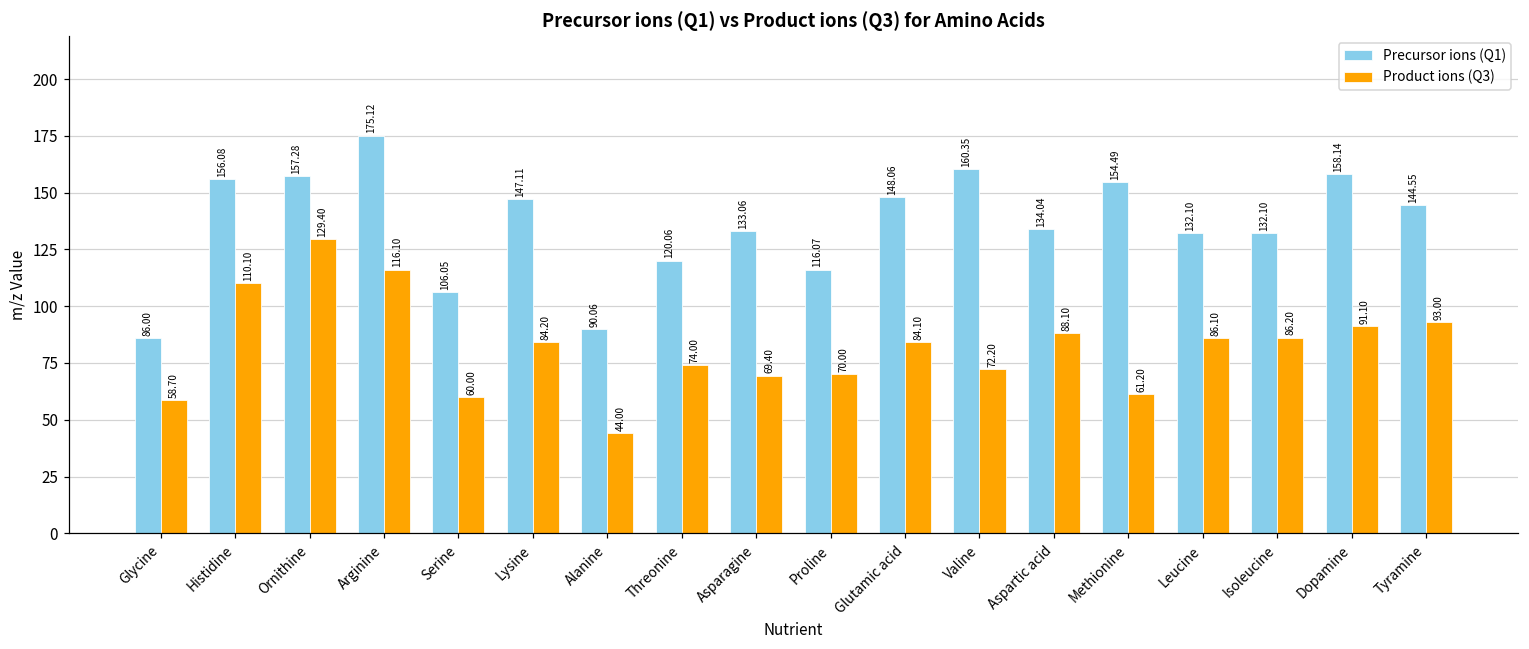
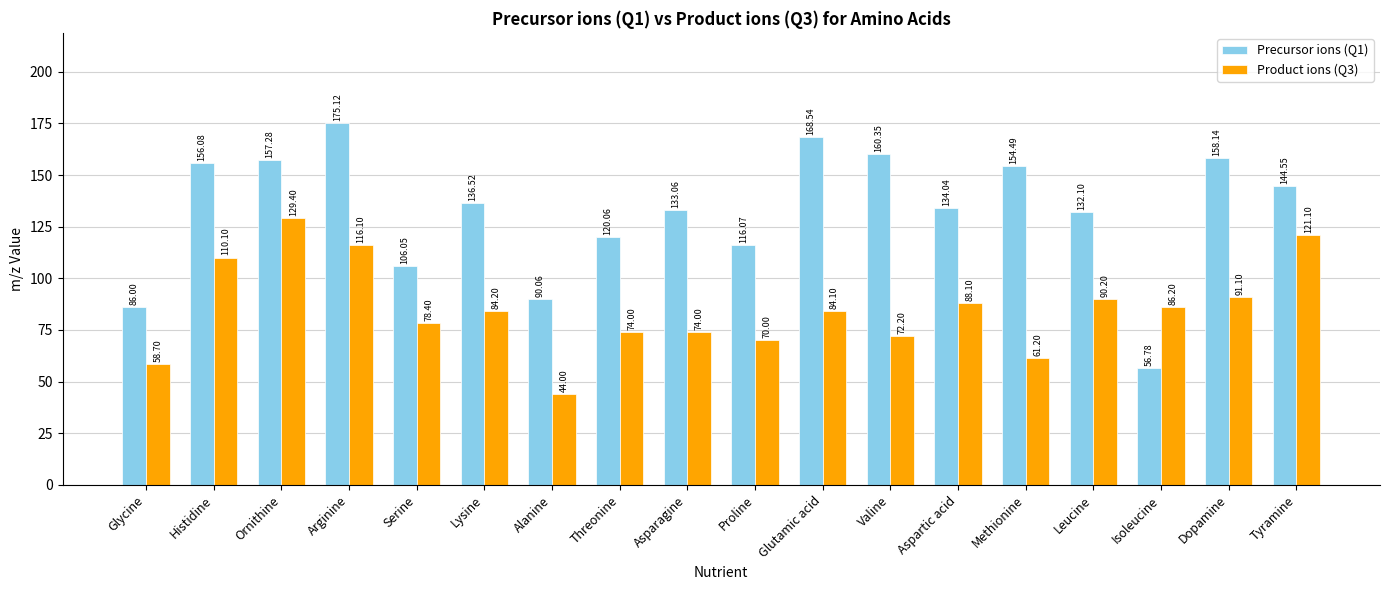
Product ions (Q3), Serine: 60.00 -> 78.40
Precursor ions (Q1), Lysine: 147.11 -> 136.52
Product ions (Q3), Asparagine: 69.40 -> 74.00
Precursor ions (Q1), Glutamic acid: 148.06 -> 168.54
Product ions (Q3), Leucine: 86.10 -> 90.20
Precursor ions (Q1), Isoleucine: 132.10 -> 56.78
Product ions (Q3), Tyramine: 93.00 -> 121.10
